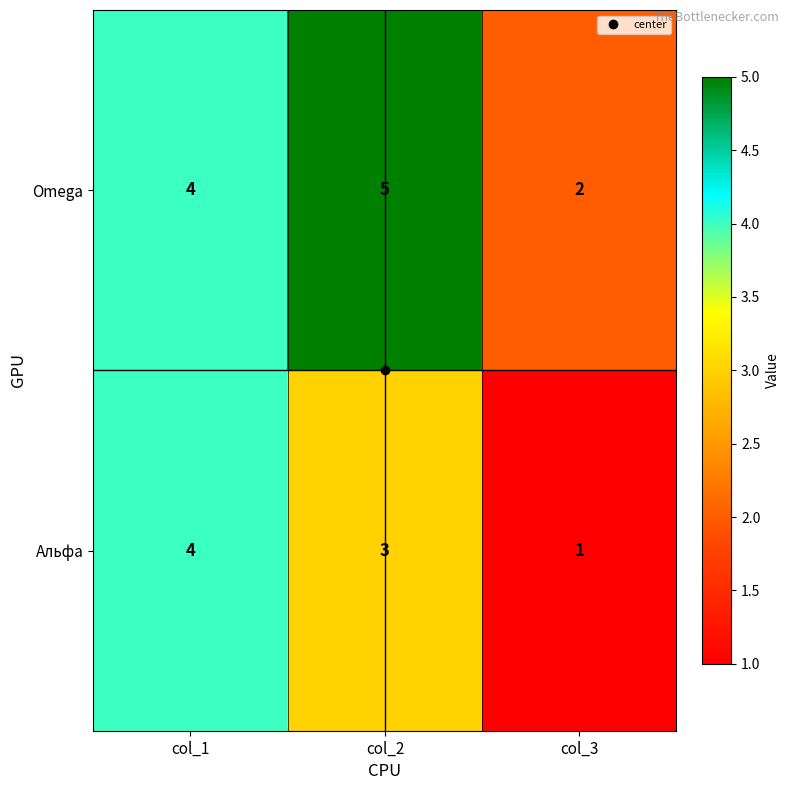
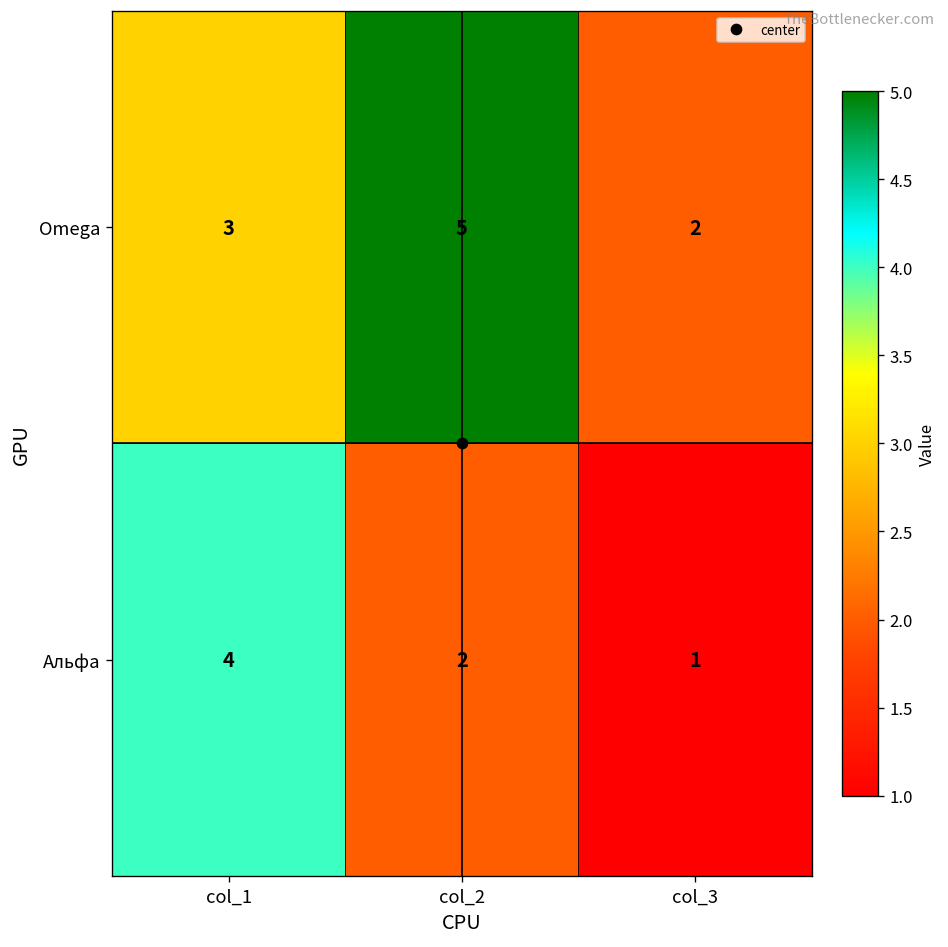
Omega, col_1: 4 -> 3
Альфа, col_2: 3 -> 2
